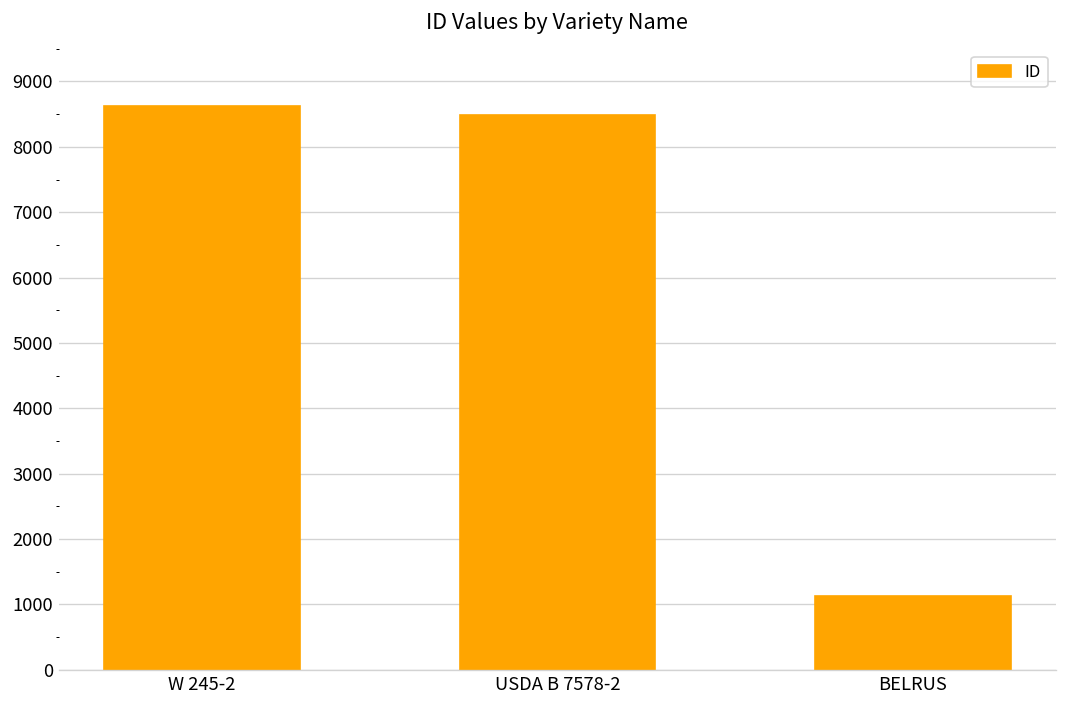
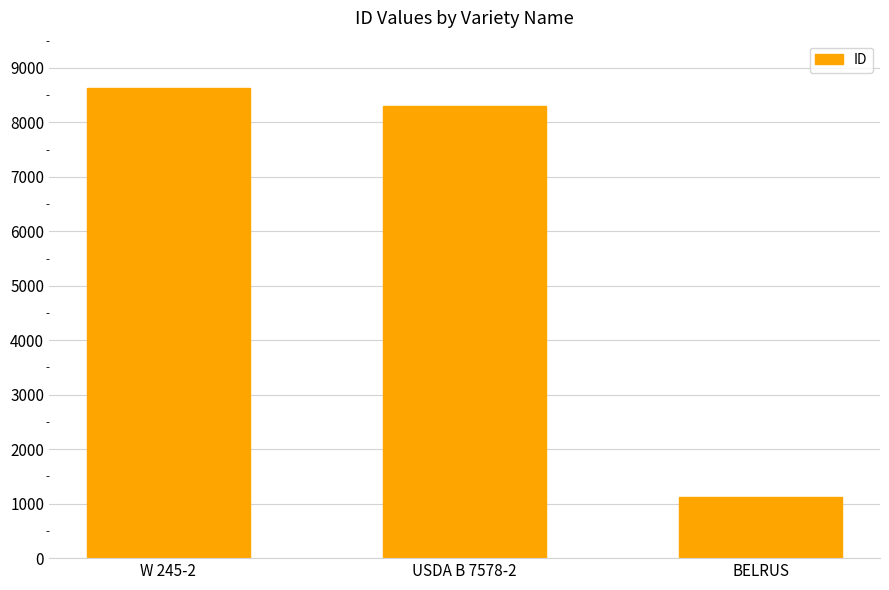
USDA B 7578-2: 8500 -> 8300
